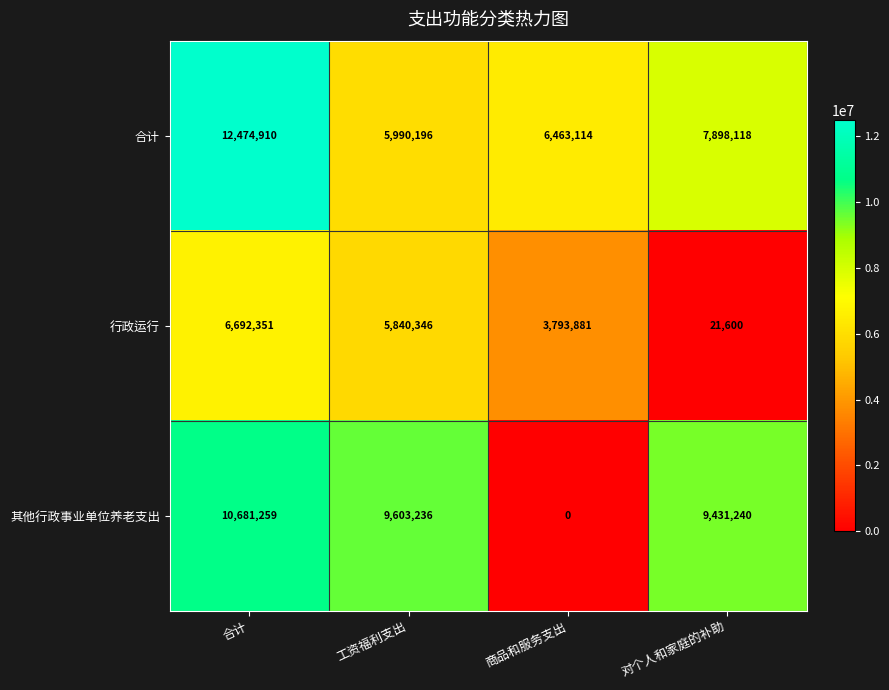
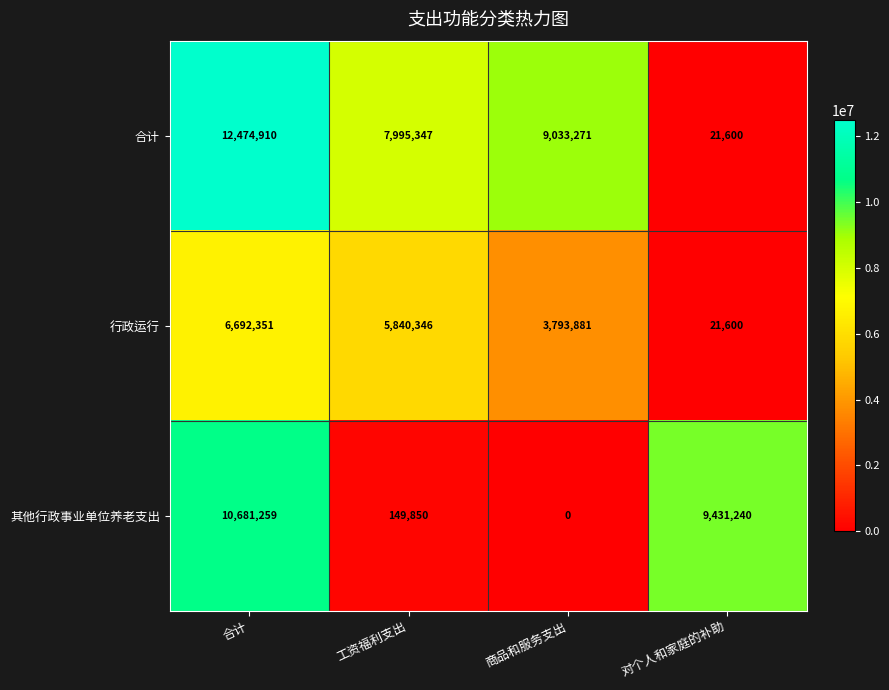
合计, 工资福利支出: 5,990,196 -> 7,995,347
合计, 商品和服务支出: 6,463,114 -> 9,033,271
合计, 对个人和家庭的补助: 7,898,118 -> 21,600
其他行政事业单位养老支出, 工资福利支出: 9,603,236 -> 149,850
